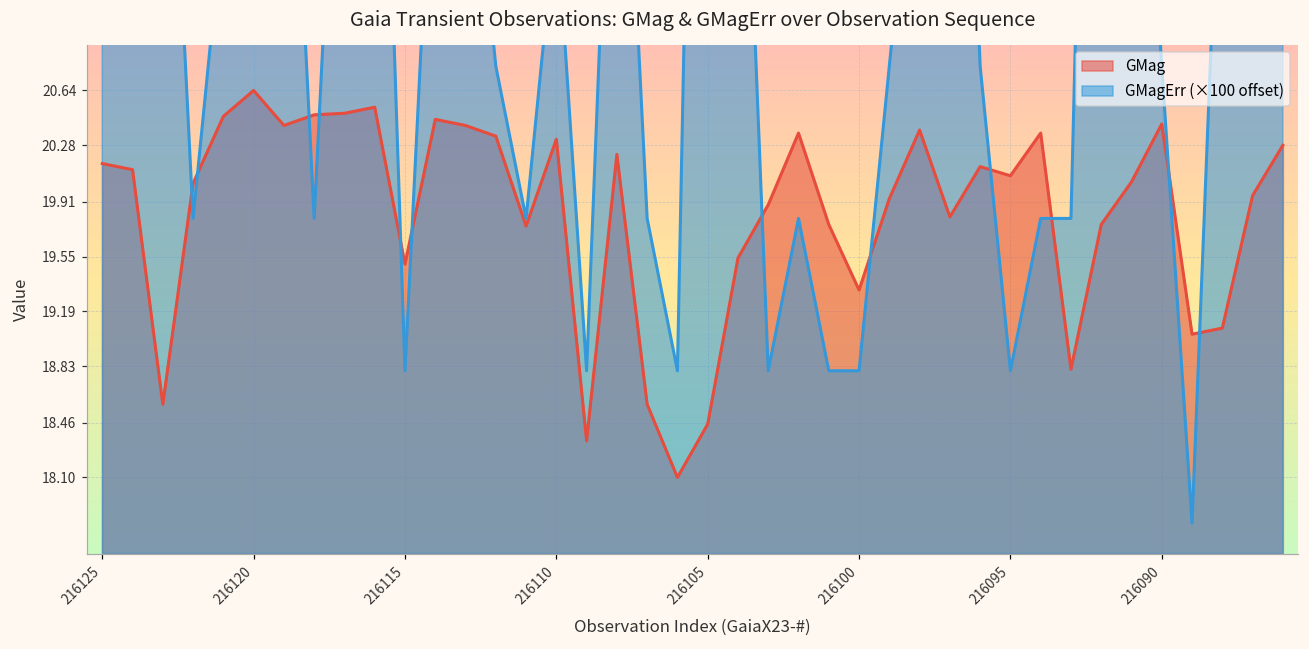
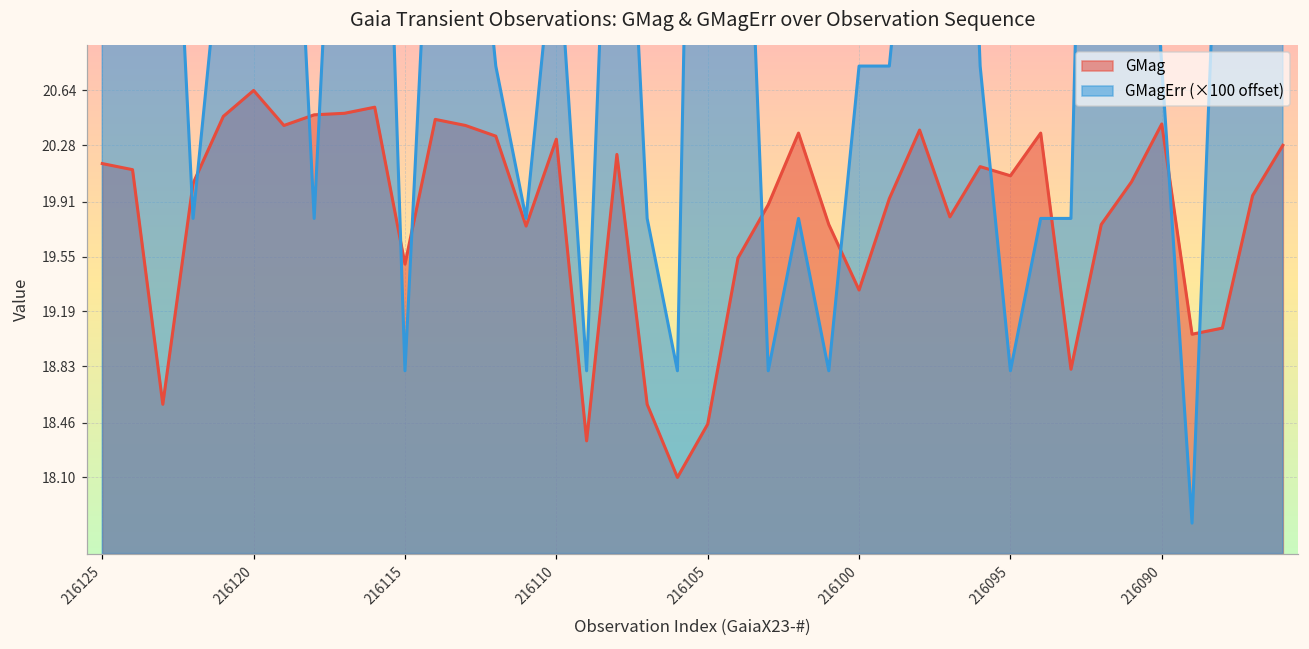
GMagErr (×100 offset), 216100: 18.80 -> 20.80
